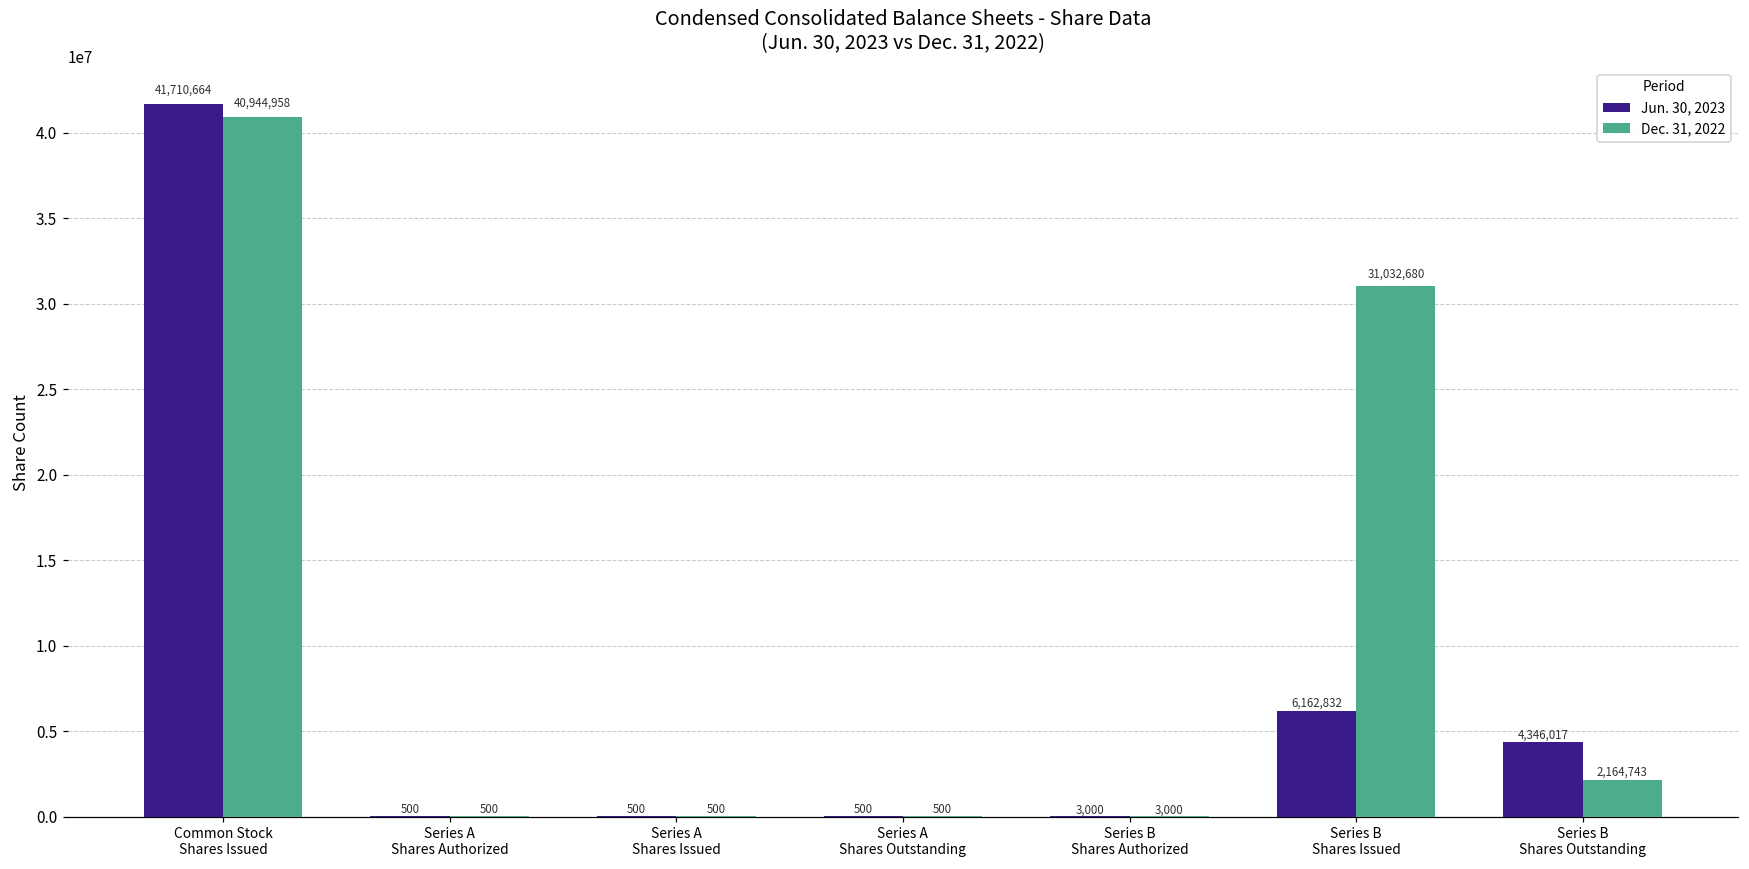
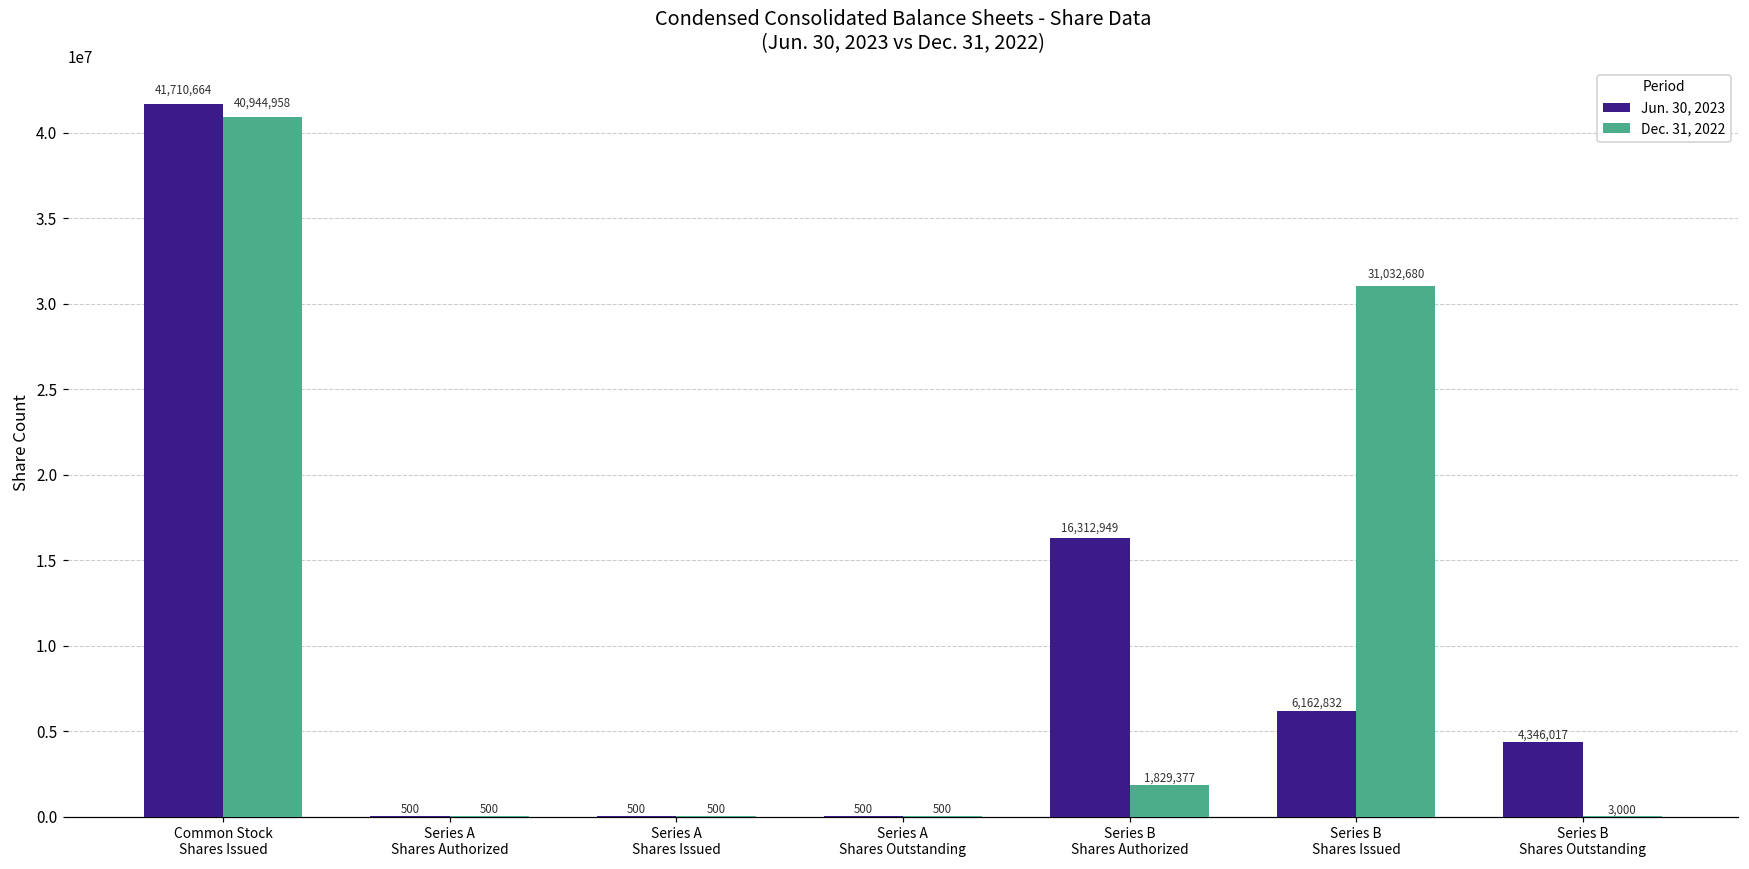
Jun. 30, 2023, Series B Shares Authorized: 3,000 -> 16,312,949
Dec. 31, 2022, Series B Shares Authorized: 3,000 -> 1,829,377
Dec. 31, 2022, Series B Shares Outstanding: 2,164,743 -> 3,000
